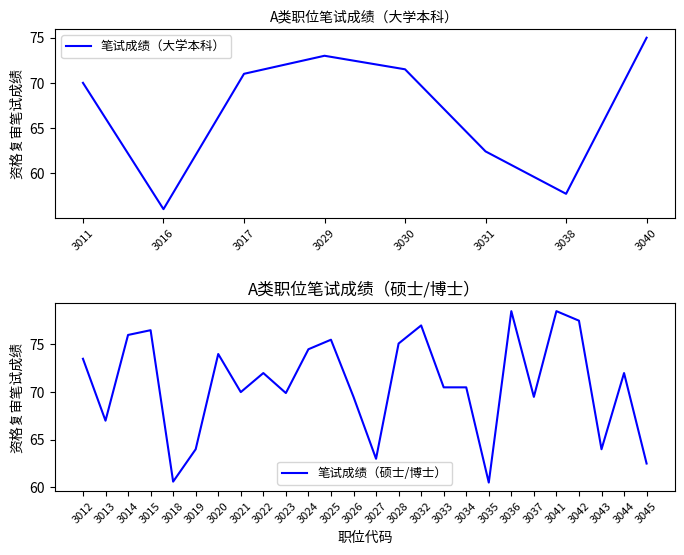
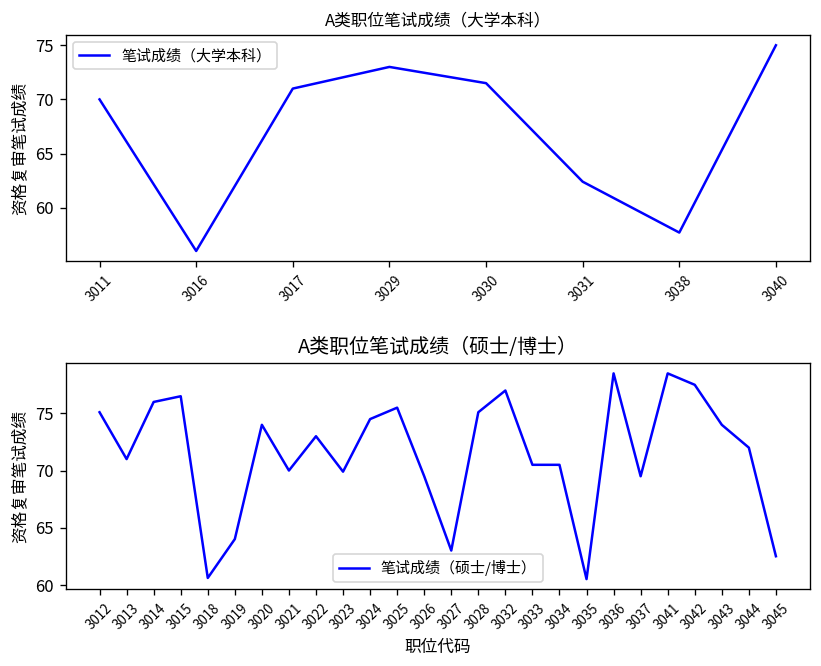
A类职位笔试成绩（硕士/博士）, 3012: 74 -> 75
A类职位笔试成绩（硕士/博士）, 3013: 67 -> 71
A类职位笔试成绩（硕士/博士）, 3022: 72 -> 73
A类职位笔试成绩（硕士/博士）, 3043: 64 -> 74
